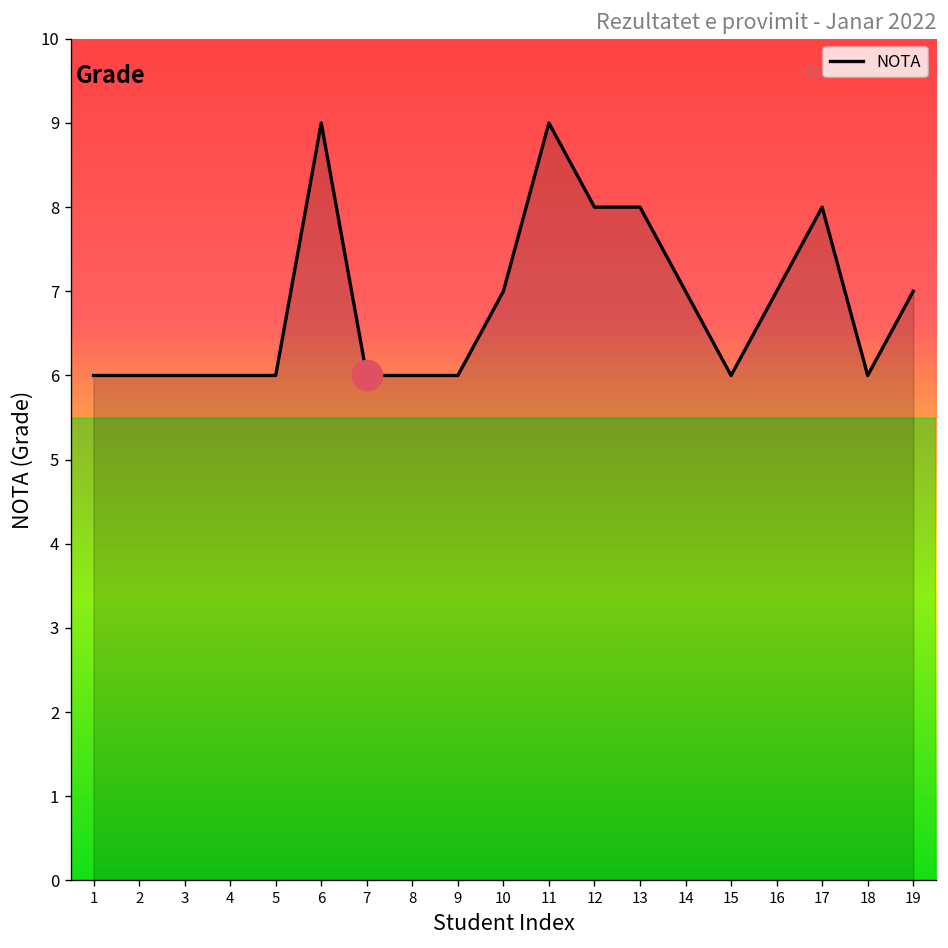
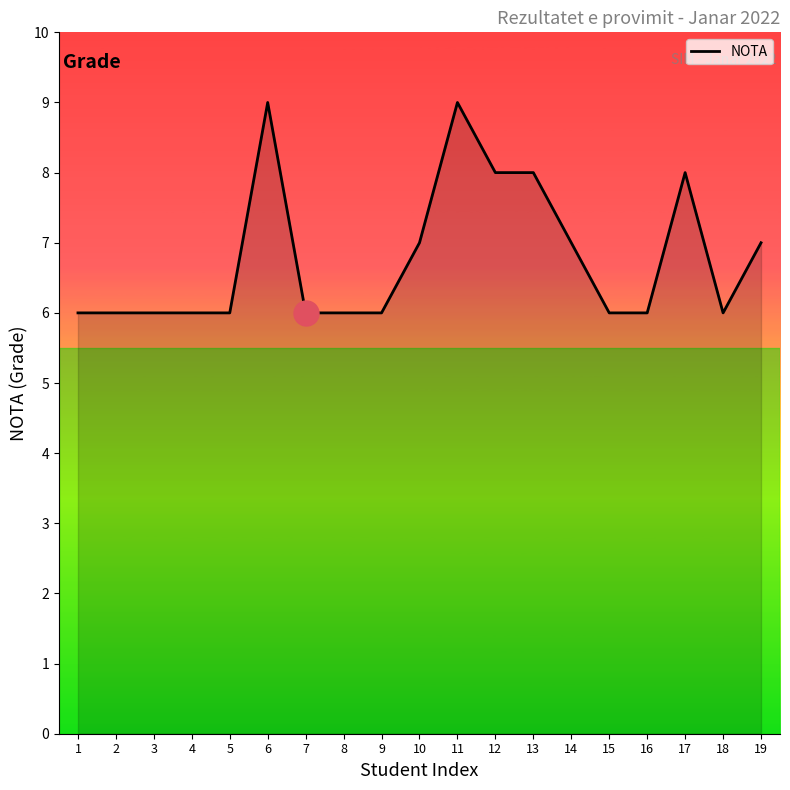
NOTA, 16: 7 -> 6
